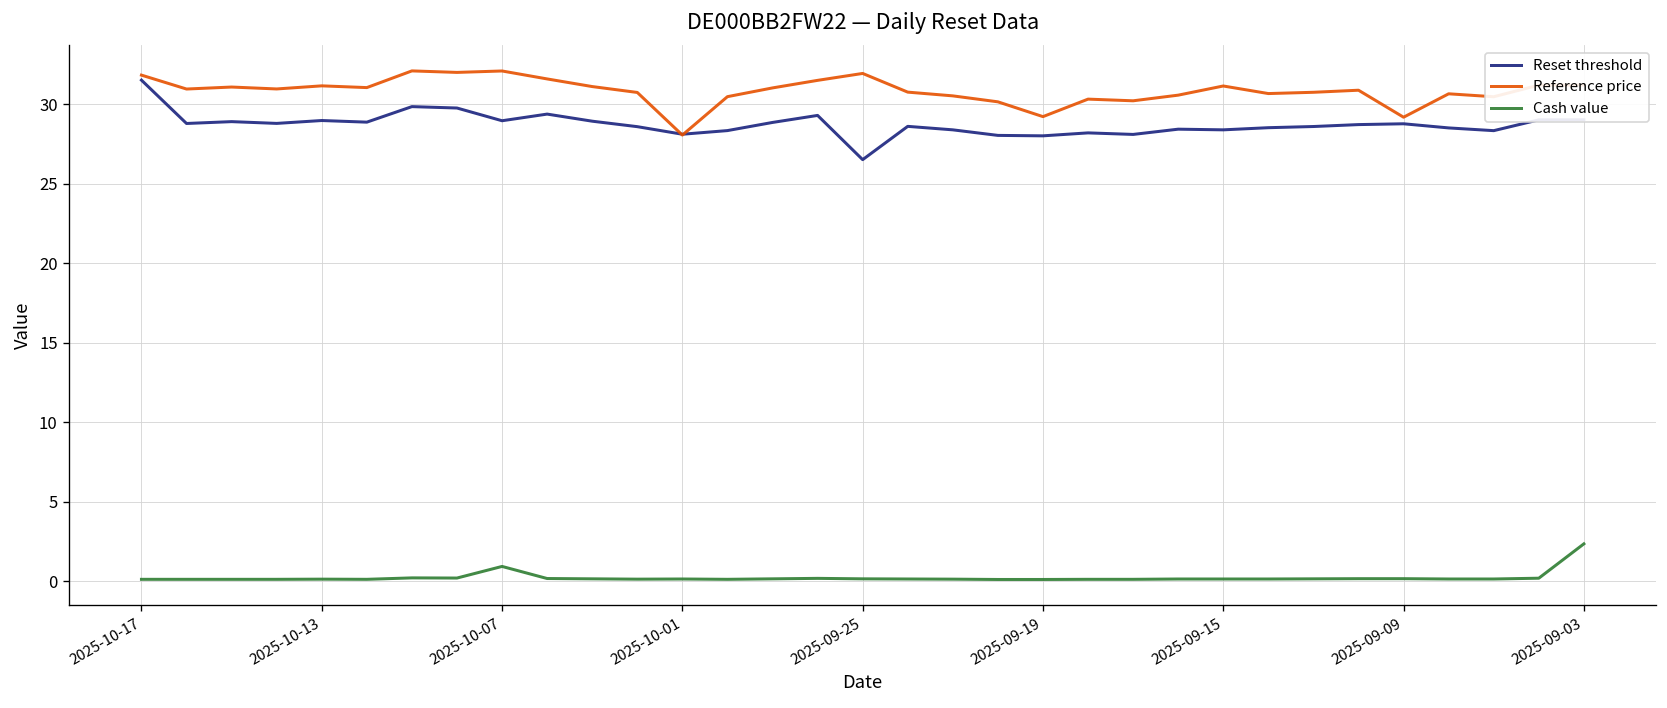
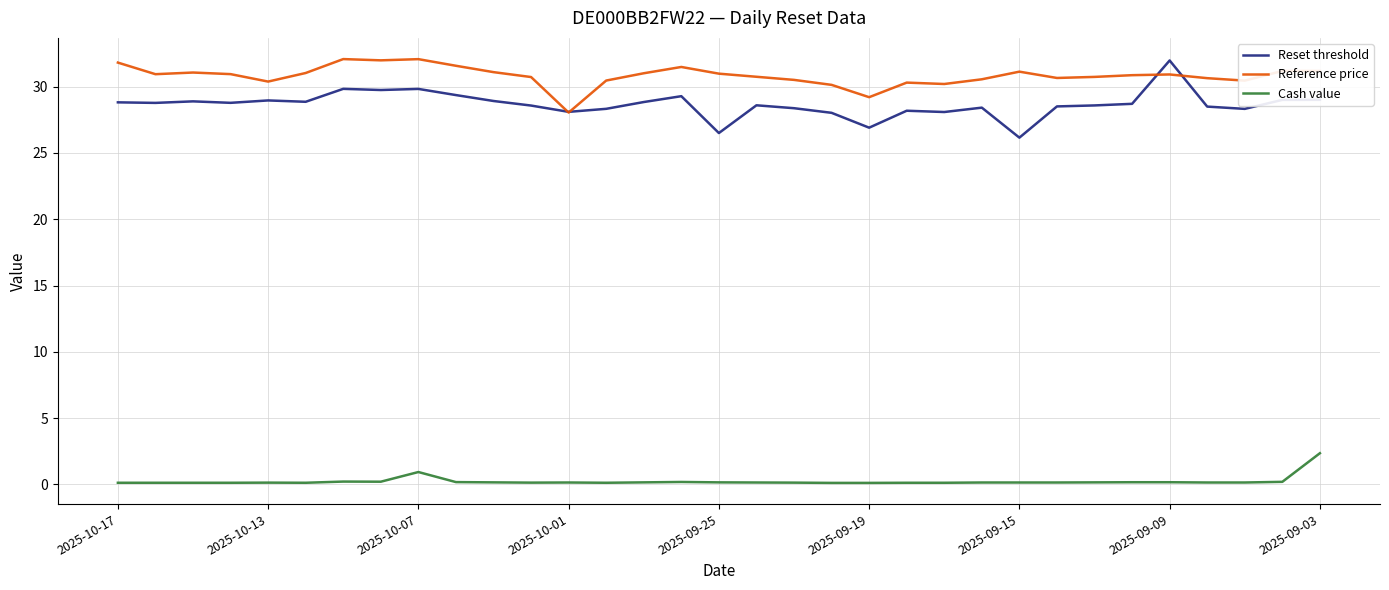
Reset threshold, 2025-10-17: 31.5 -> 28.8
Reference price, 2025-10-13: 31.1 -> 30.4
Reset threshold, 2025-10-07: 29.0 -> 29.8
Reference price, 2025-09-25: 31.9 -> 31.0
Reset threshold, 2025-09-19: 28.0 -> 26.9
Reset threshold, 2025-09-15: 28.4 -> 26.2
Reset threshold, 2025-09-09: 28.8 -> 32.0
Reference price, 2025-09-09: 29.2 -> 30.9
